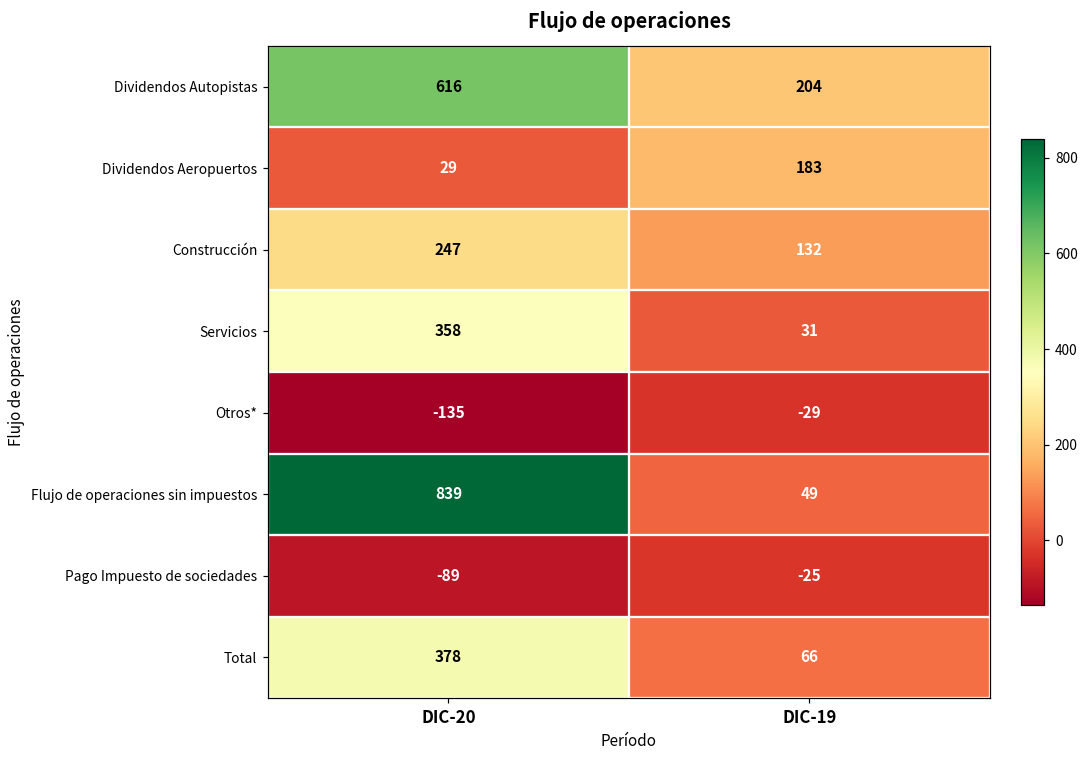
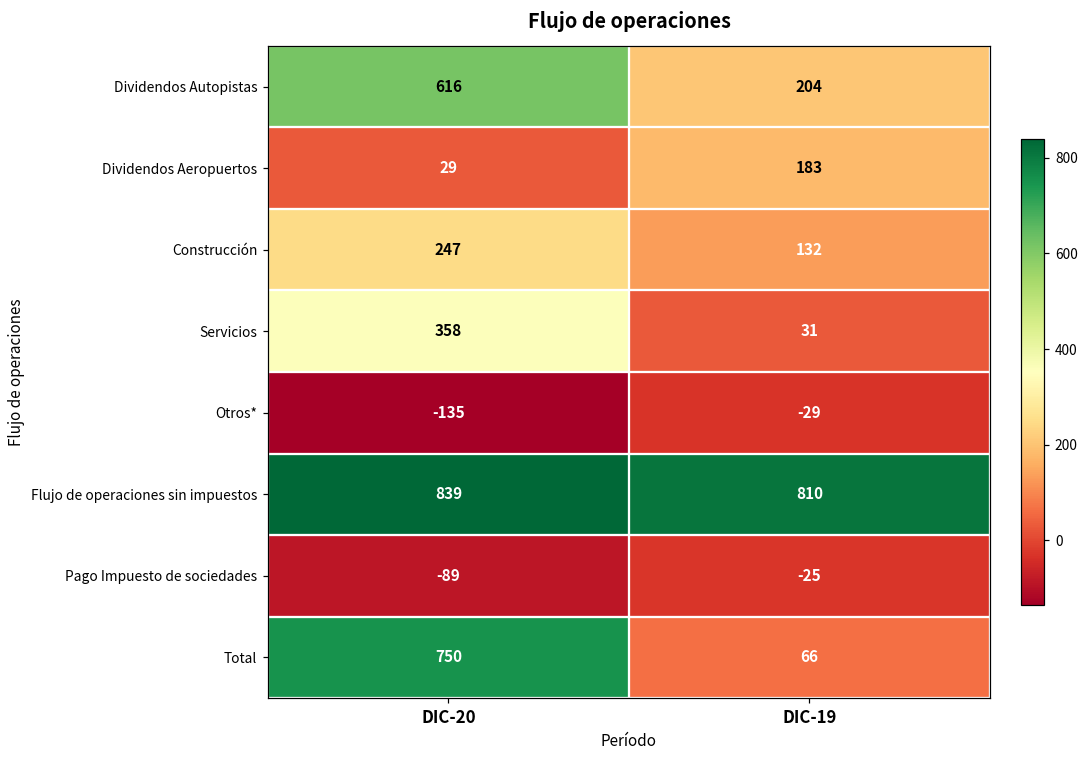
Flujo de operaciones sin impuestos, DIC-19: 49 -> 810
Total, DIC-20: 378 -> 750
